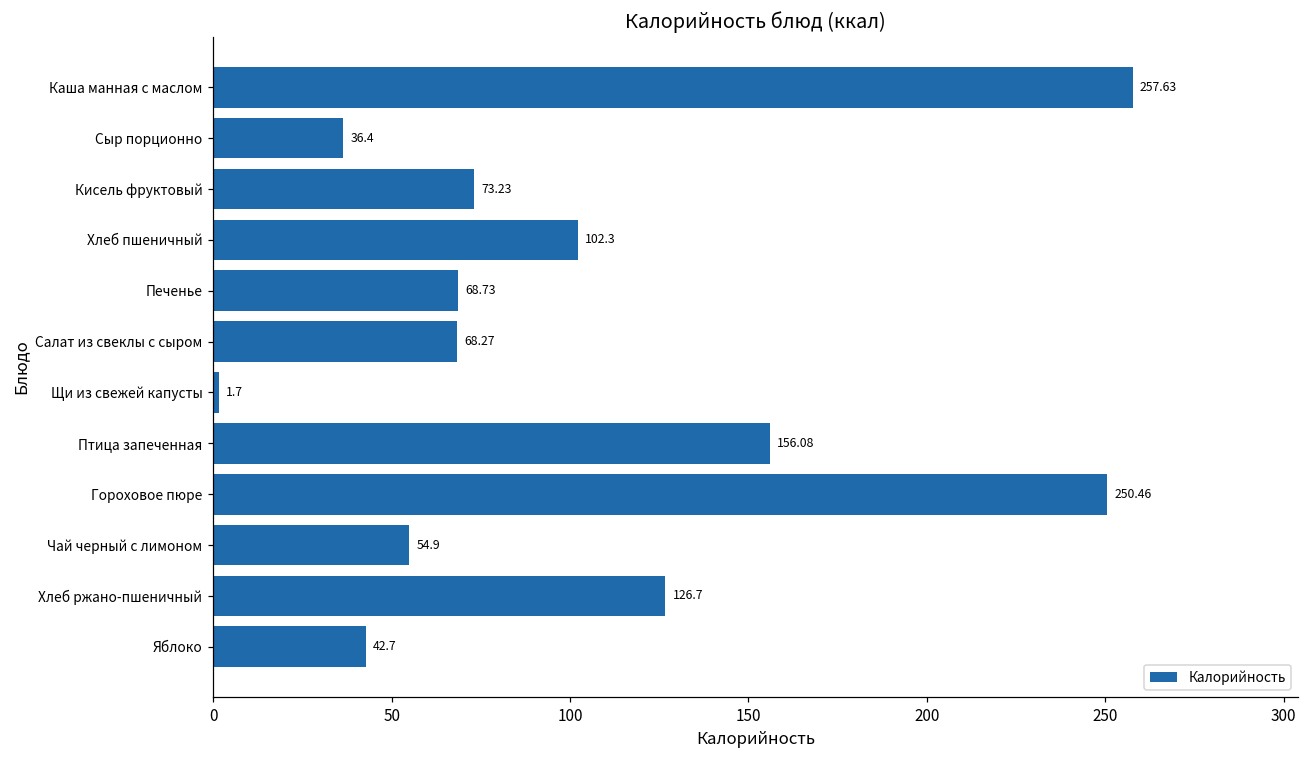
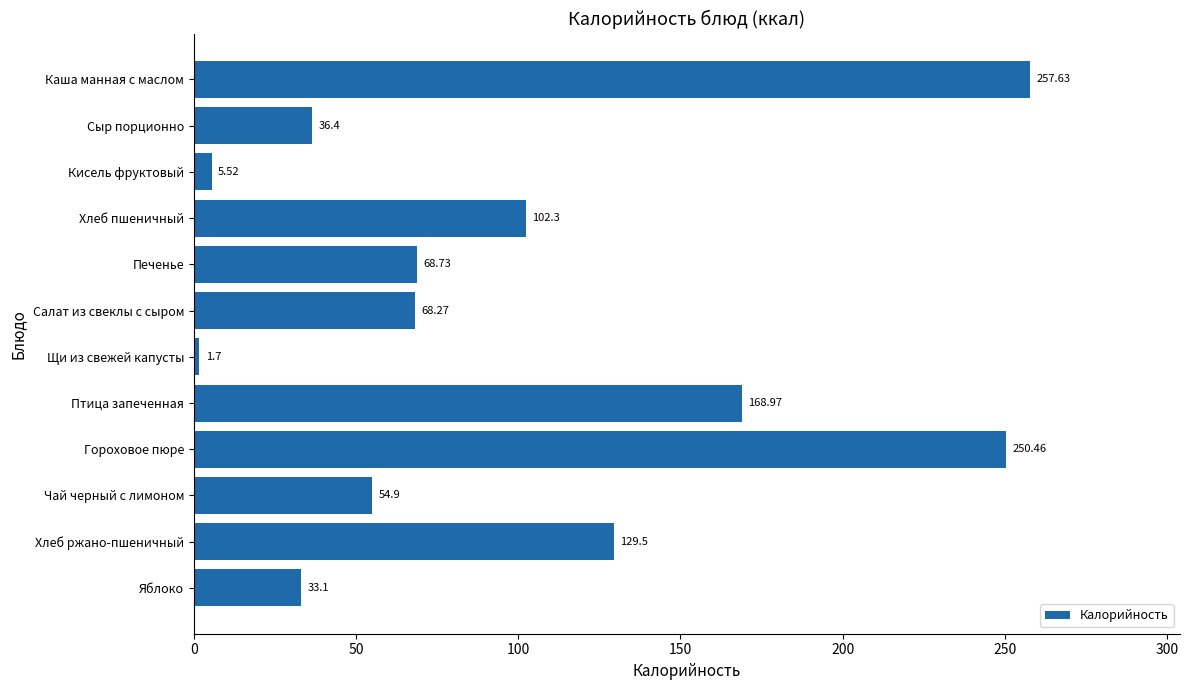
Кисель фруктовый: 73.23 -> 5.52
Птица запеченная: 156.08 -> 168.97
Хлеб ржано-пшеничный: 126.7 -> 129.5
Яблоко: 42.7 -> 33.1
